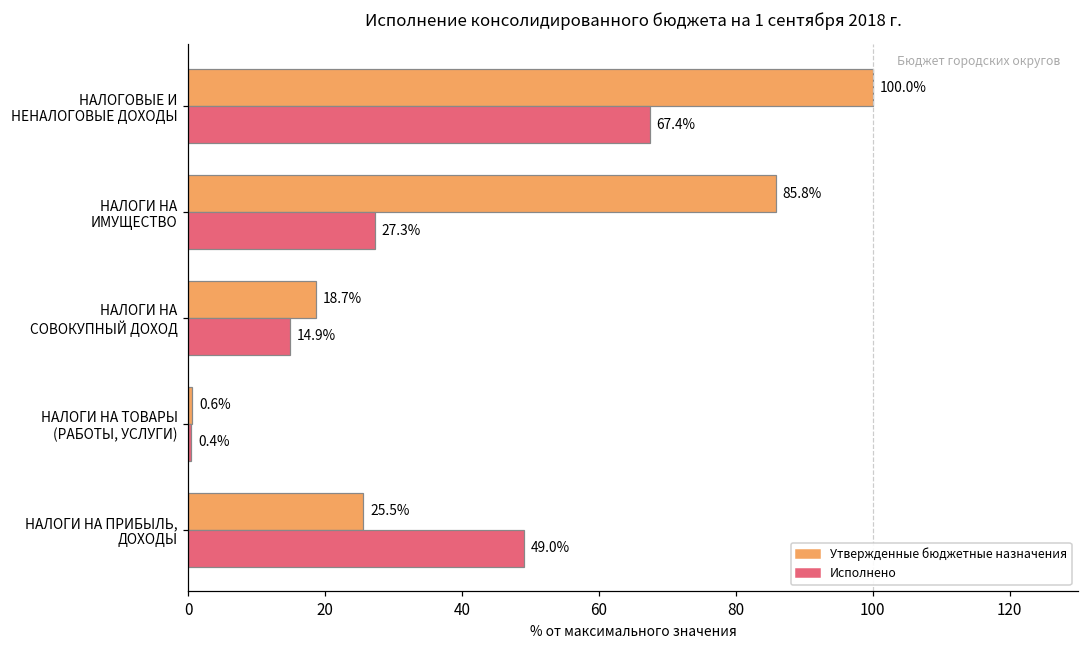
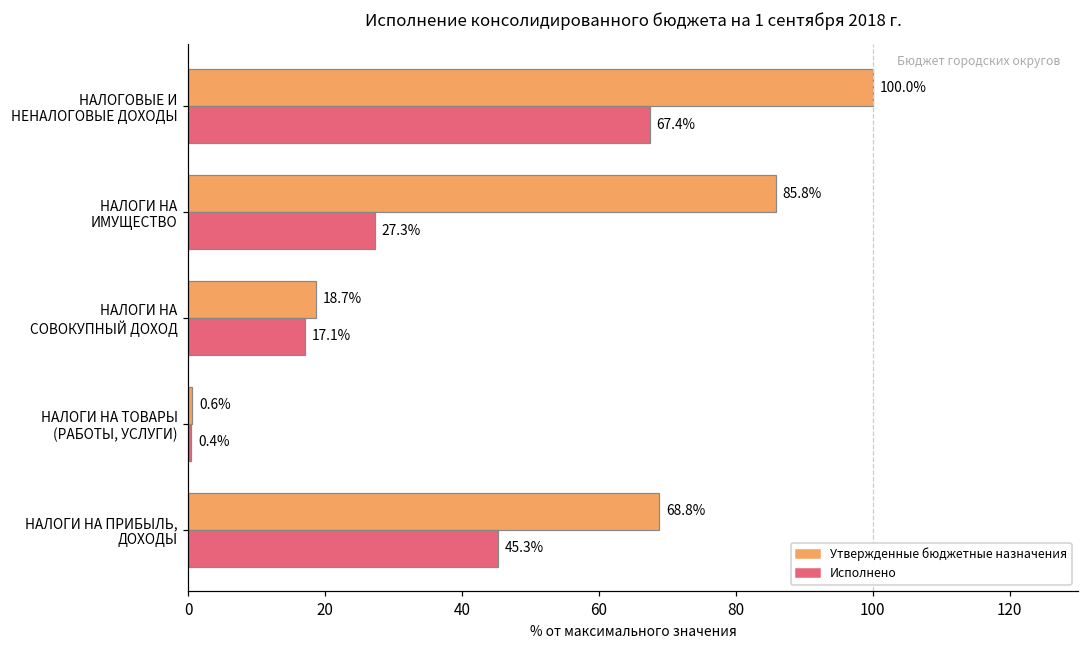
Исполнено, НАЛОГИ НА СОВОКУПНЫЙ ДОХОД: 14.9% -> 17.1%
Утвержденные бюджетные назначения, НАЛОГИ НА ПРИБЫЛЬ, ДОХОДЫ: 25.5% -> 68.8%
Исполнено, НАЛОГИ НА ПРИБЫЛЬ, ДОХОДЫ: 49.0% -> 45.3%
